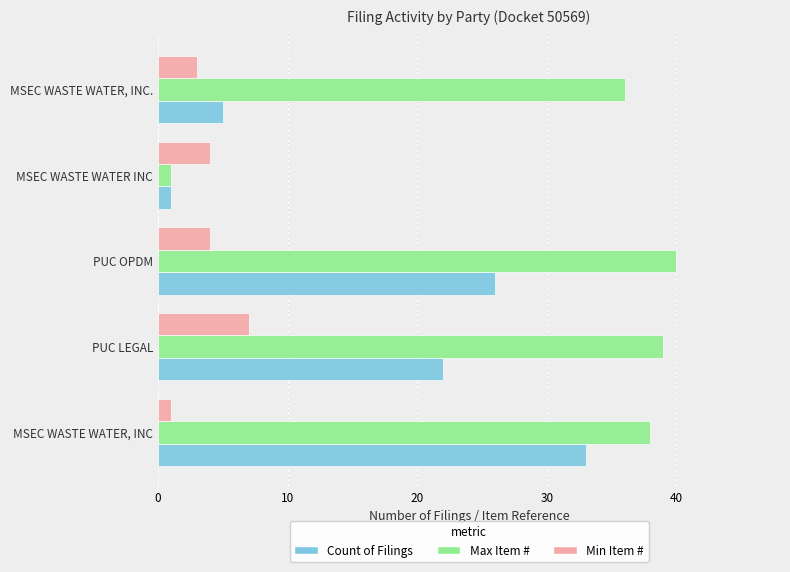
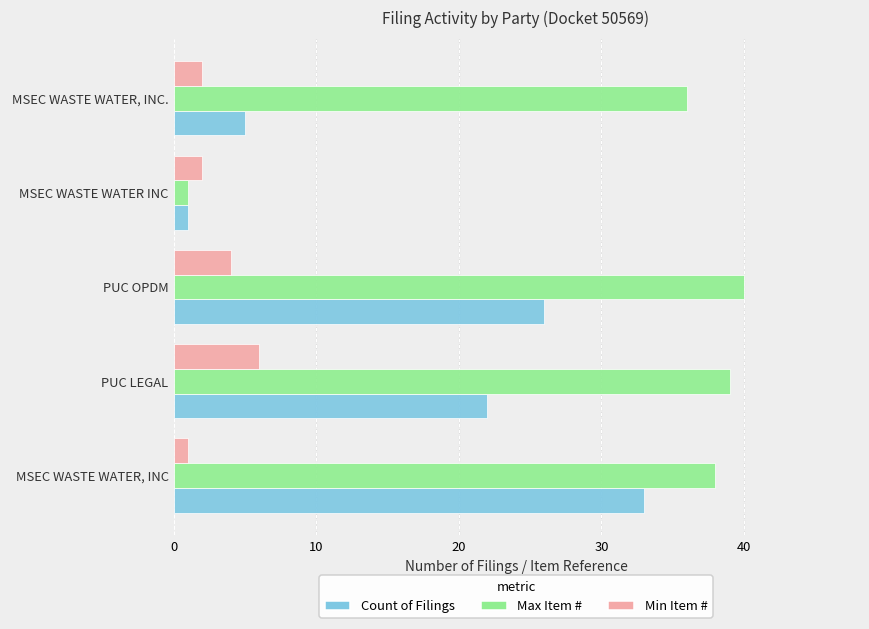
Min Item #, MSEC WASTE WATER, INC.: 3 -> 2
Min Item #, MSEC WASTE WATER INC: 4 -> 2
Min Item #, PUC LEGAL: 7 -> 6
